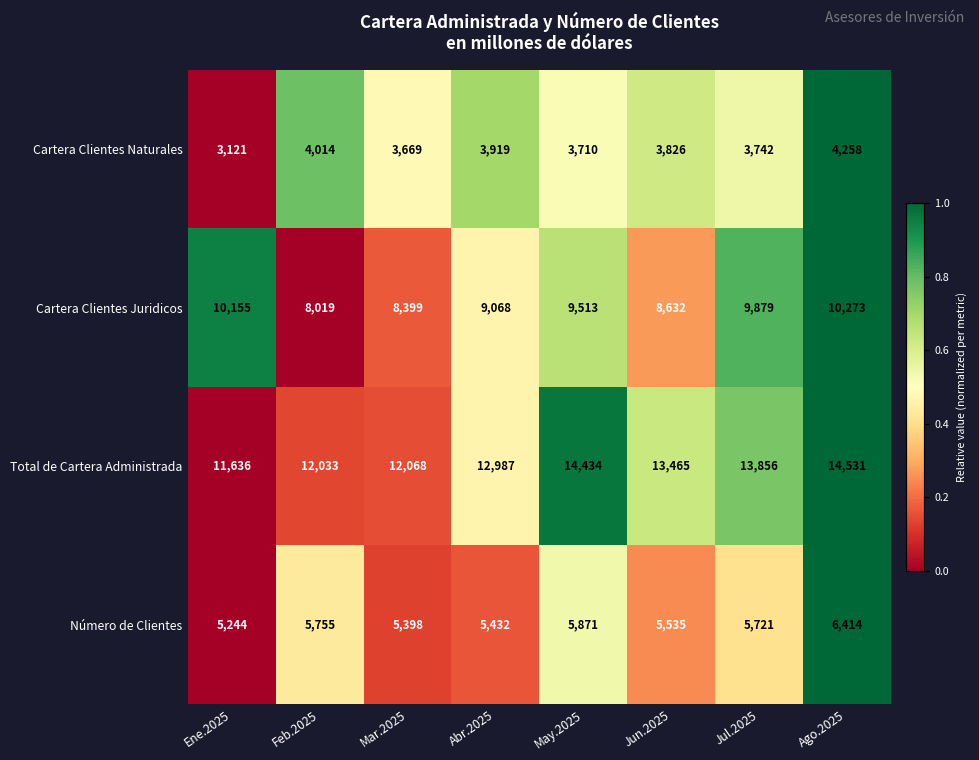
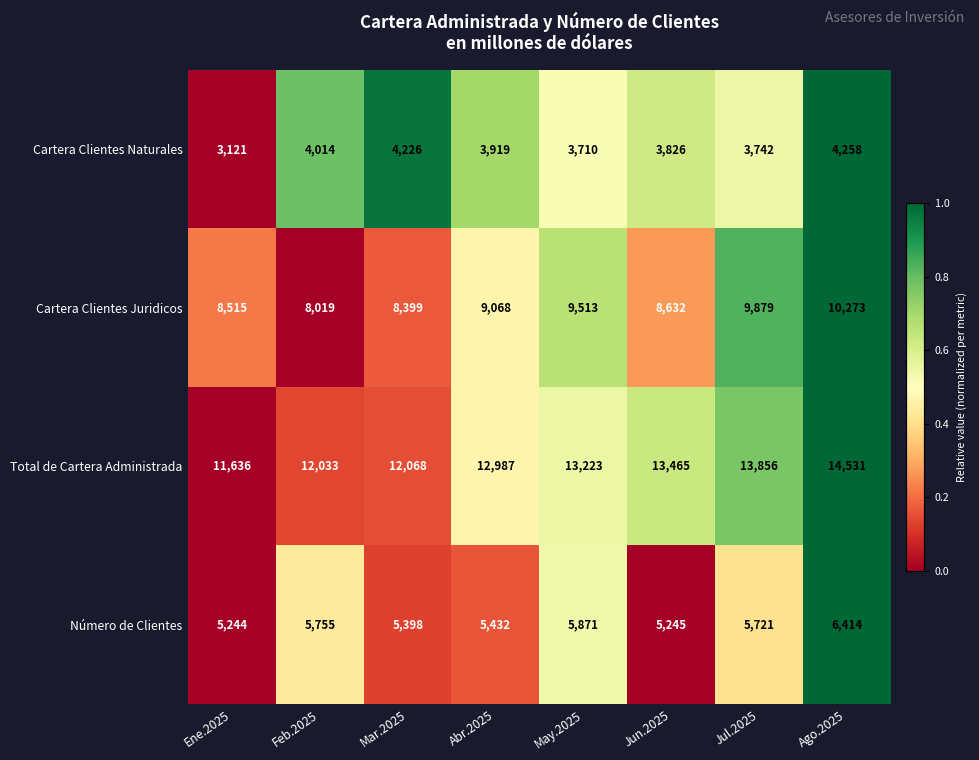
Cartera Clientes Naturales, Mar.2025: 3,669 -> 4,226
Cartera Clientes Juridicos, Ene.2025: 10,155 -> 8,515
Total de Cartera Administrada, May.2025: 14,434 -> 13,223
Número de Clientes, Jun.2025: 5,535 -> 5,245
